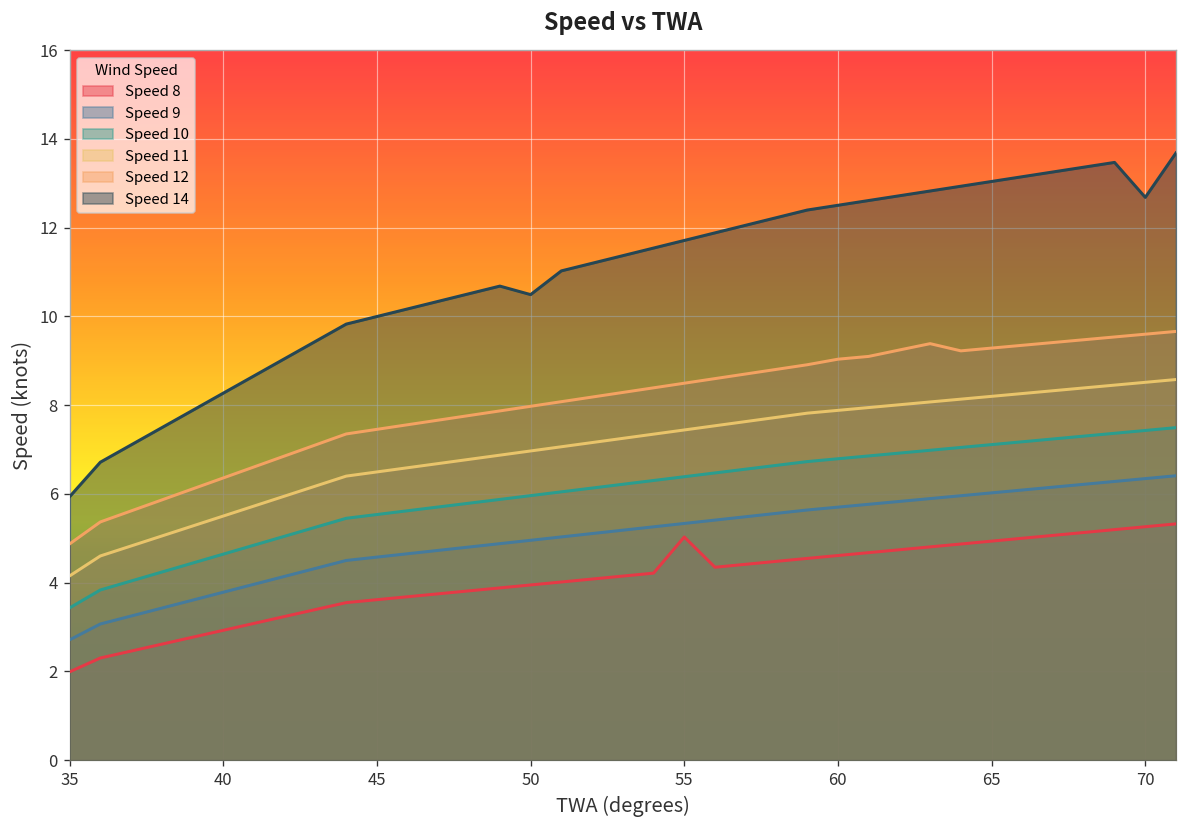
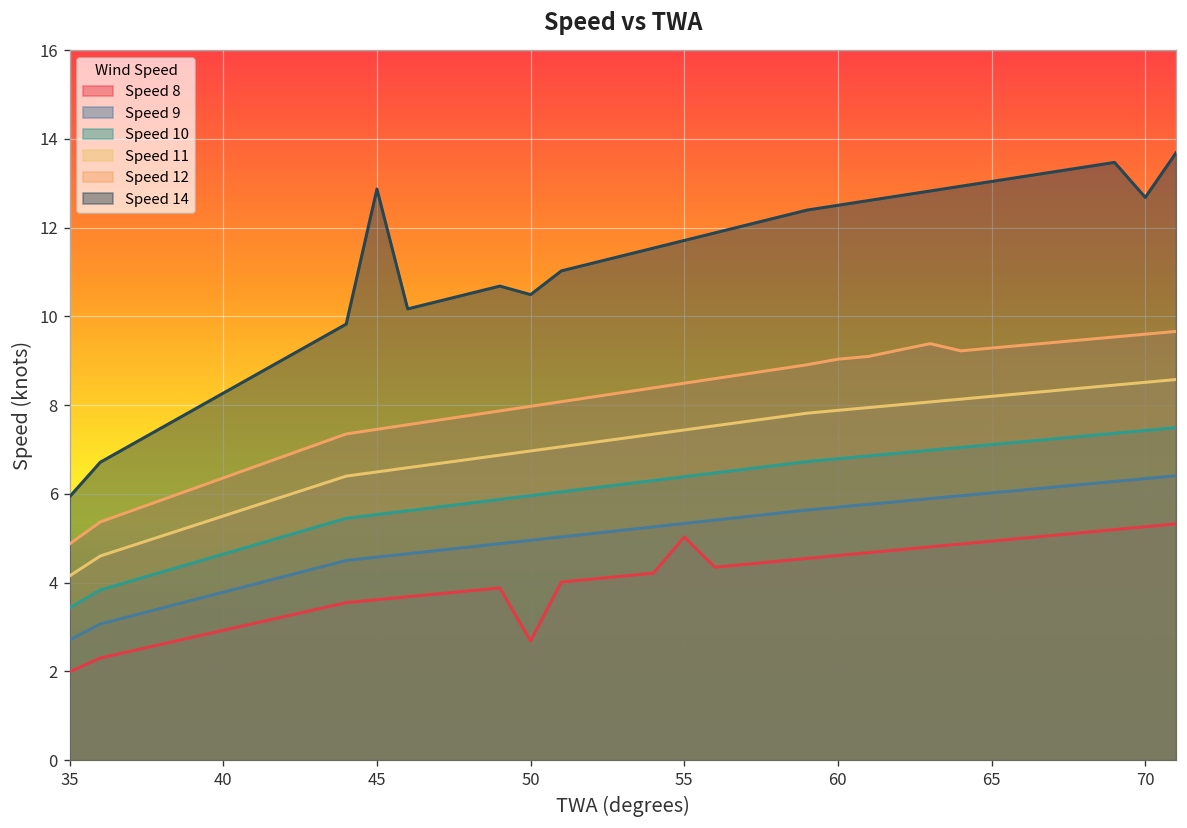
Speed 14, 45: 10.0 -> 12.9
Speed 8, 50: 3.9 -> 2.7
